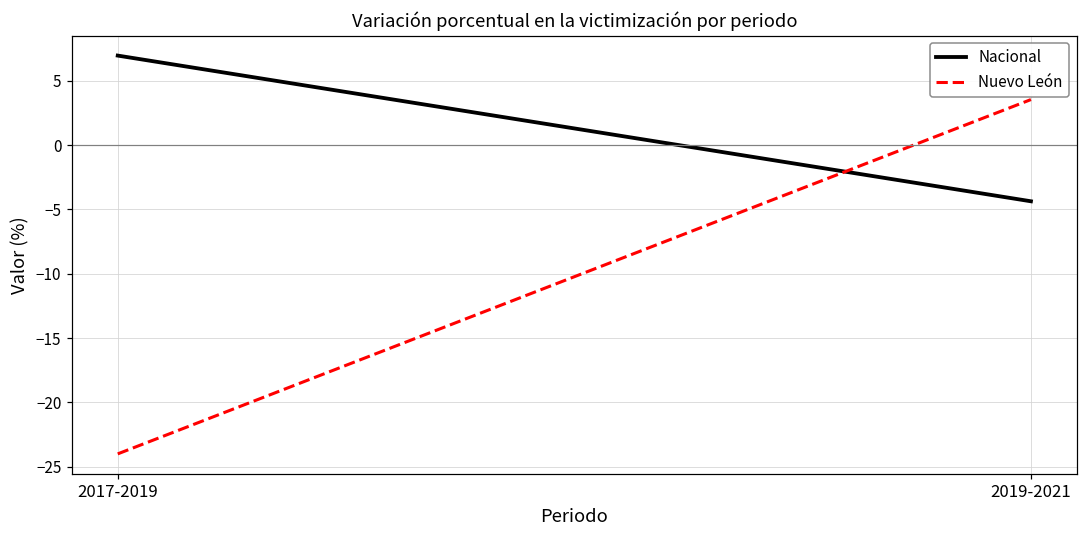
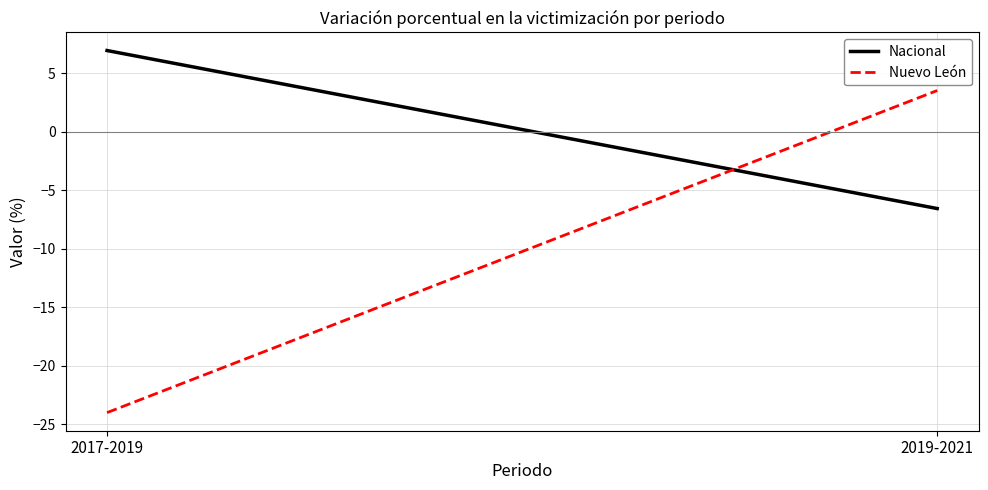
Nacional, 2019-2021: -4.4 -> -6.6
